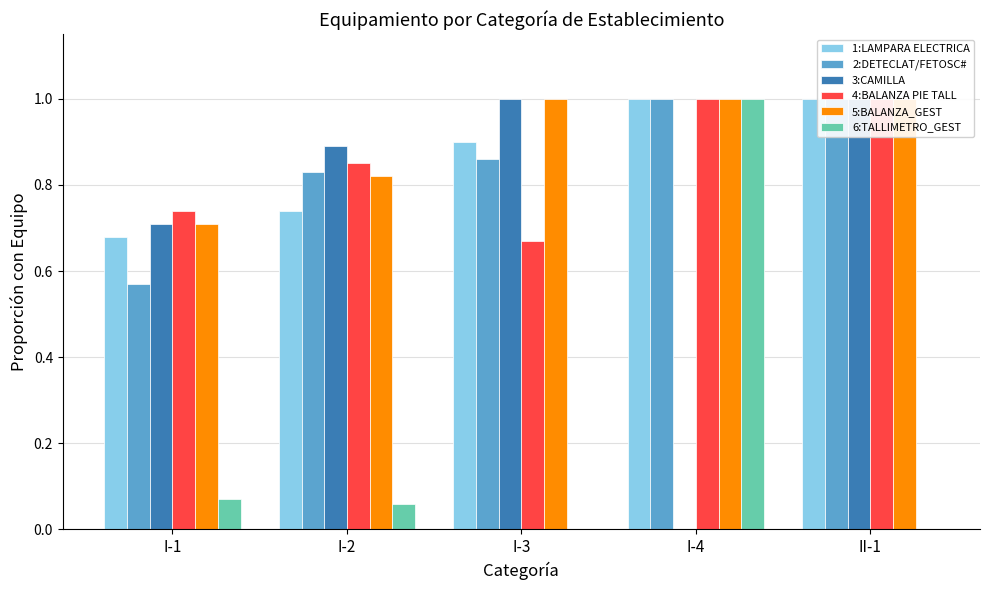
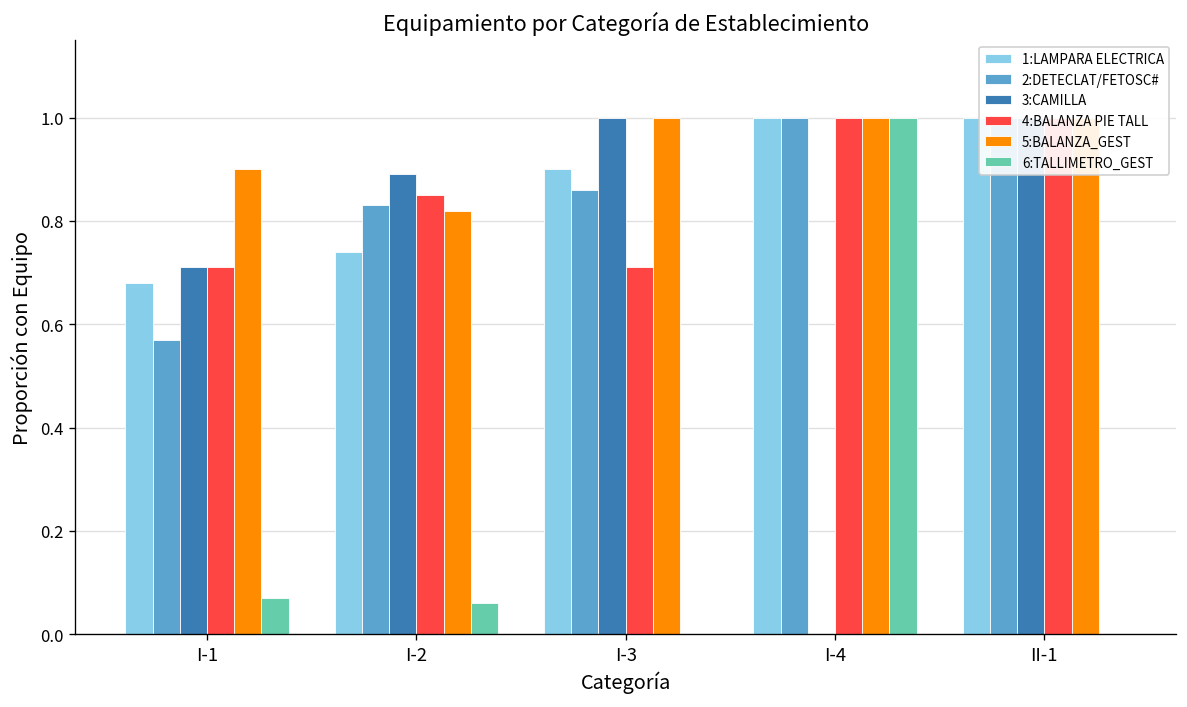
4:BALANZA PIE TALL, I-1: 0.74 -> 0.71
5:BALANZA_GEST, I-1: 0.71 -> 0.90
4:BALANZA PIE TALL, I-3: 0.67 -> 0.71
